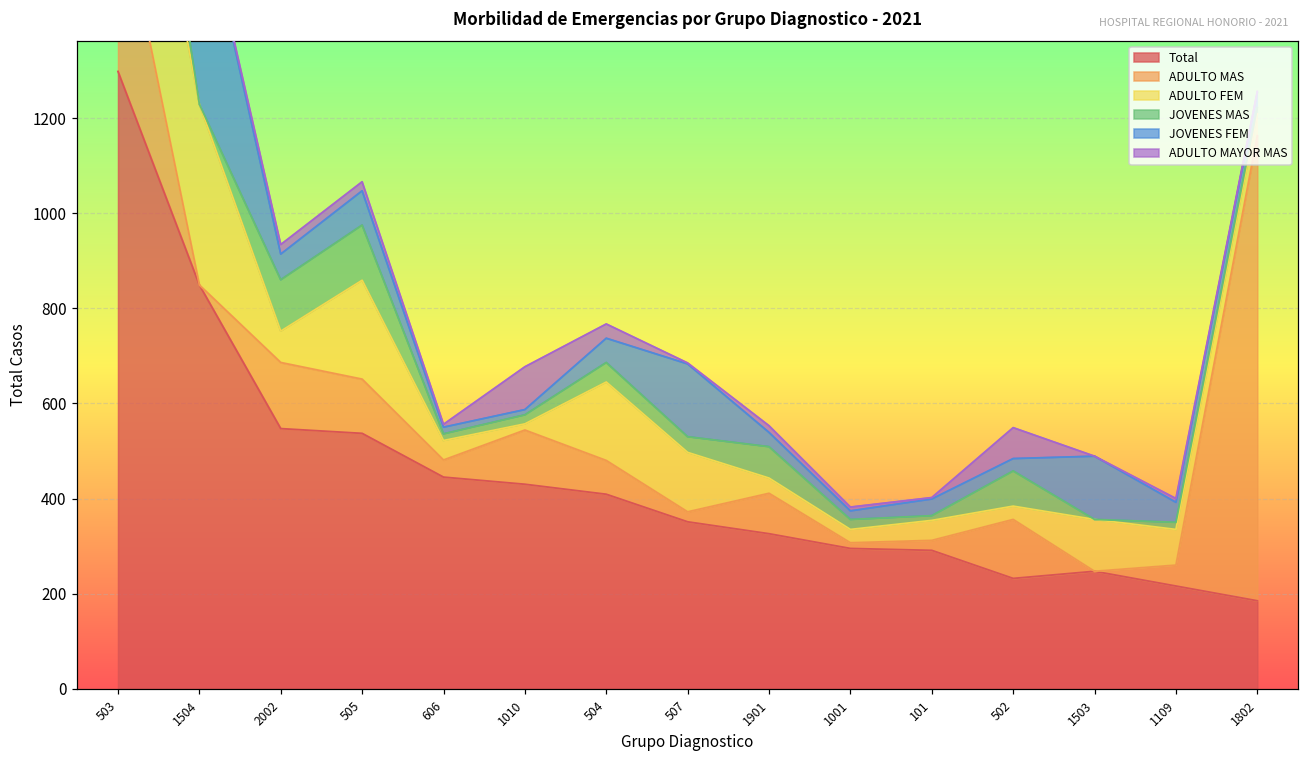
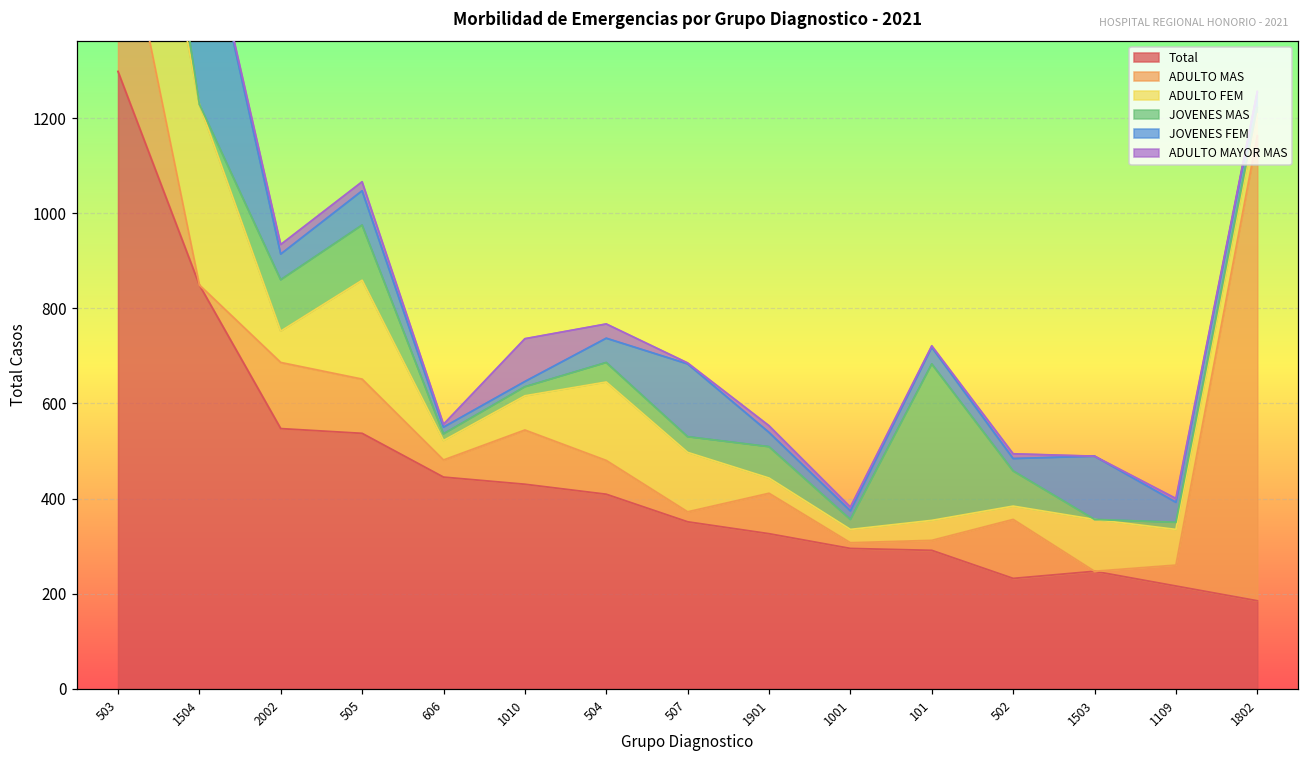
ADULTO FEM, 1010: 10 -> 70
JOVENES MAS, 101: 10 -> 330
ADULTO MAYOR MAS, 502: 70 -> 10
